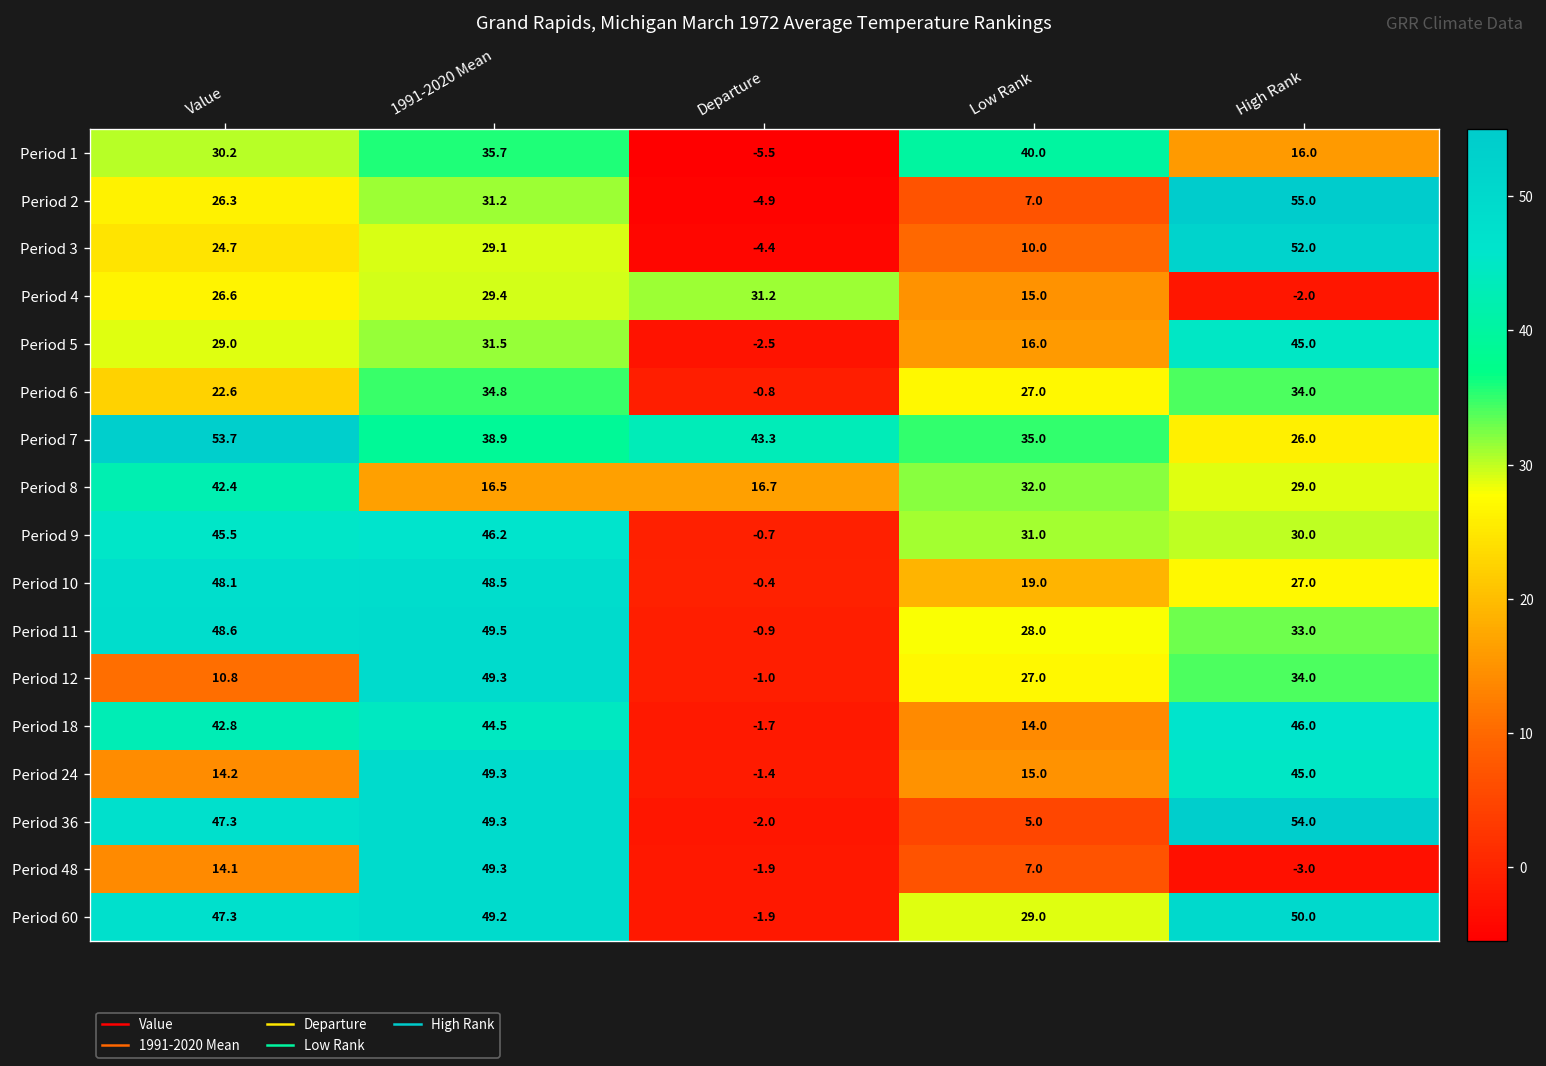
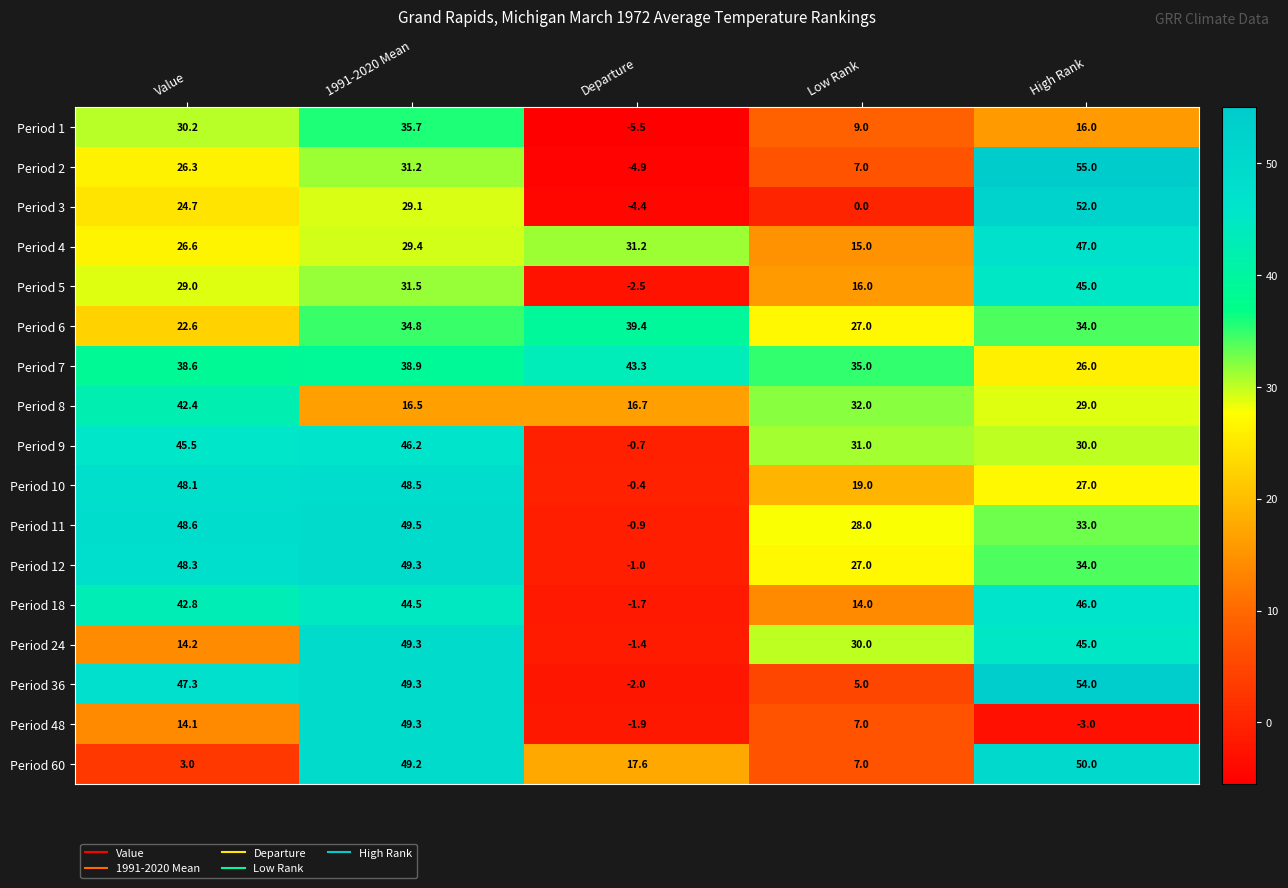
Period 1, Low Rank: 40.0 -> 9.0
Period 3, Low Rank: 10.0 -> 0.0
Period 4, High Rank: -2.0 -> 47.0
Period 6, Departure: -0.8 -> 39.4
Period 7, Value: 53.7 -> 38.6
Period 12, Value: 10.8 -> 48.3
Period 24, Low Rank: 15.0 -> 30.0
Period 60, Value: 47.3 -> 3.0
Period 60, Departure: -1.9 -> 17.6
Period 60, Low Rank: 29.0 -> 7.0
